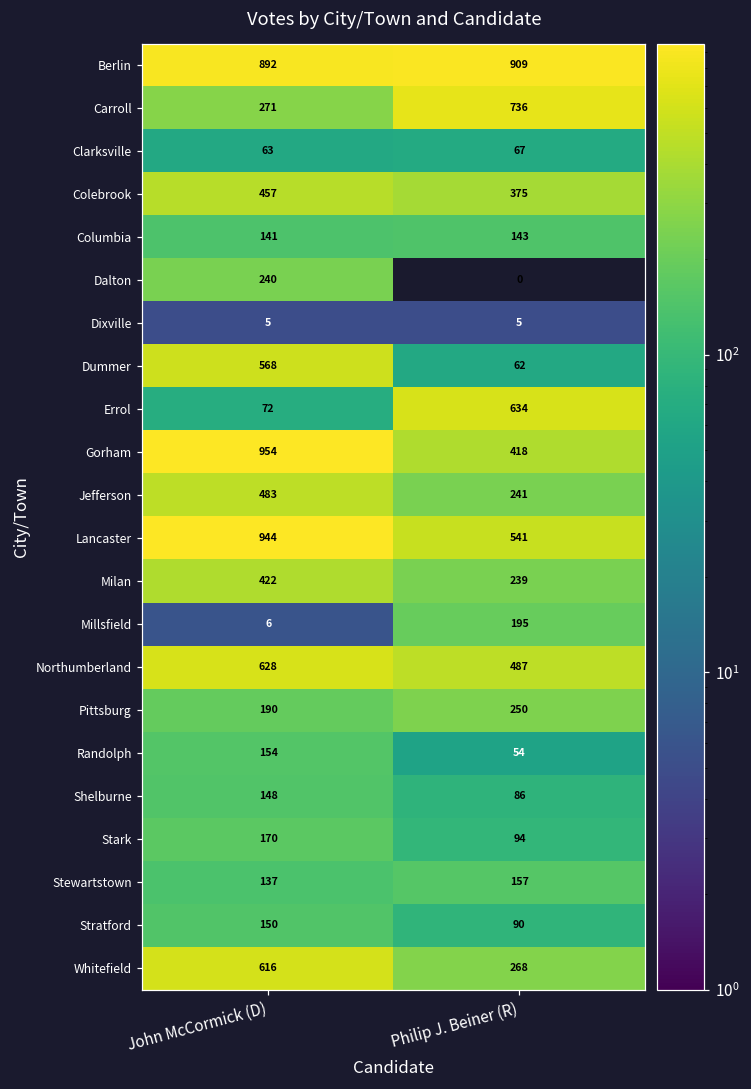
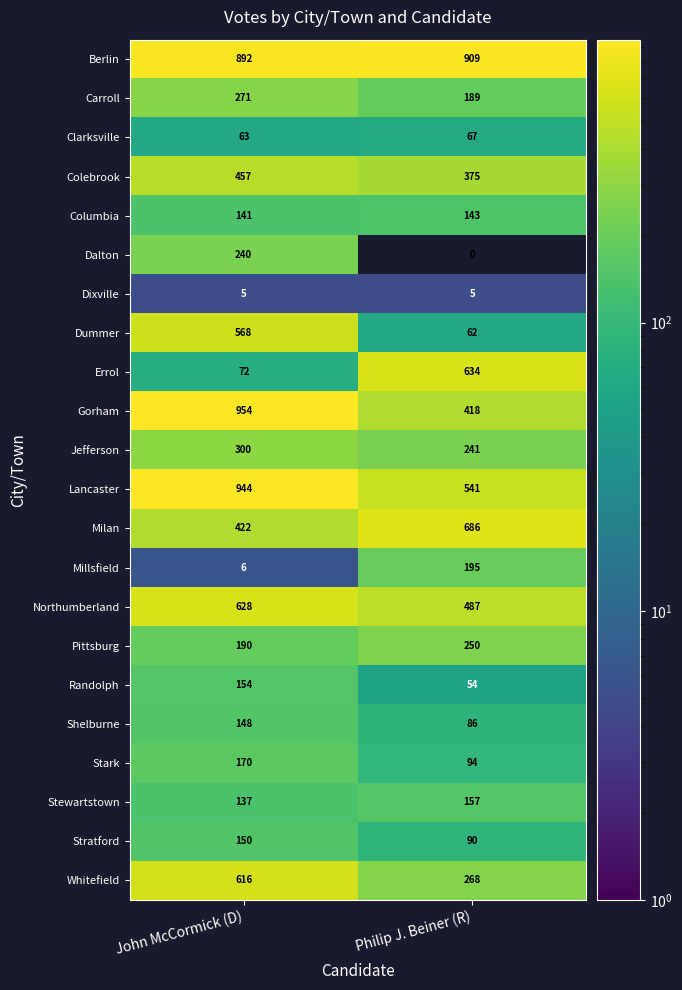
Carroll, Philip J. Beiner (R): 736 -> 189
Jefferson, John McCormick (D): 483 -> 300
Milan, Philip J. Beiner (R): 239 -> 686
